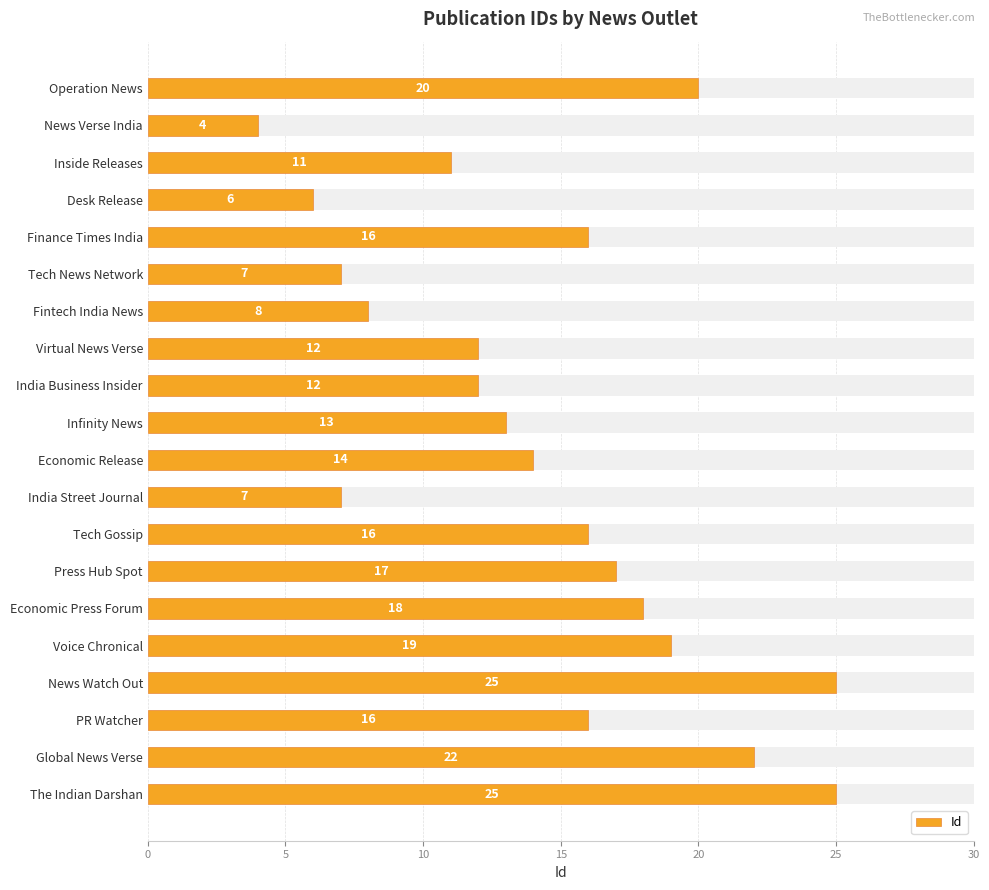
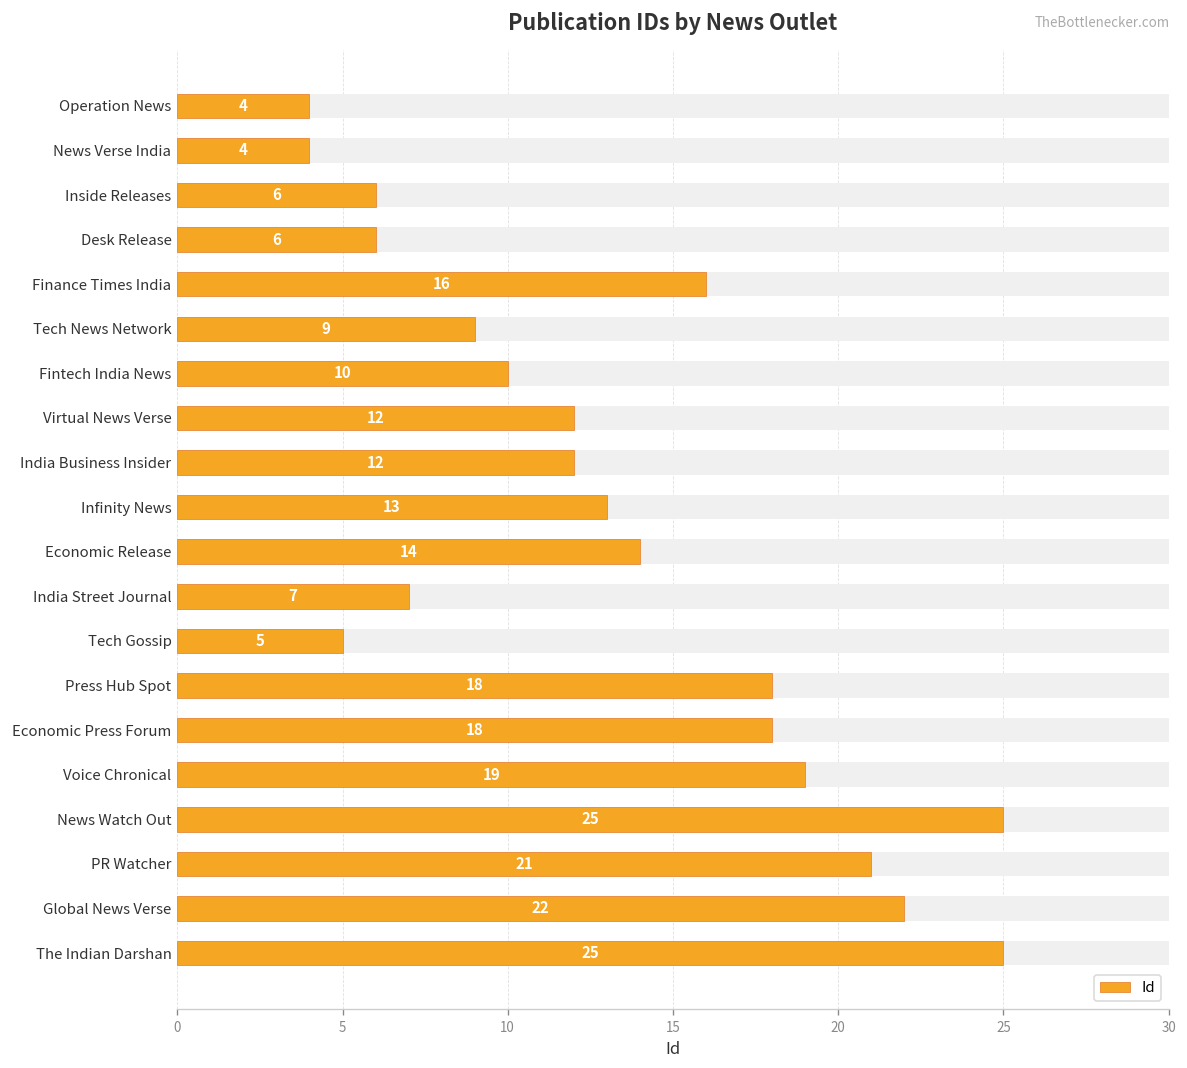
Id, Operation News: 20 -> 4
Id, Inside Releases: 11 -> 6
Id, Tech News Network: 7 -> 9
Id, Fintech India News: 8 -> 10
Id, Tech Gossip: 16 -> 5
Id, Press Hub Spot: 17 -> 18
Id, PR Watcher: 16 -> 21
